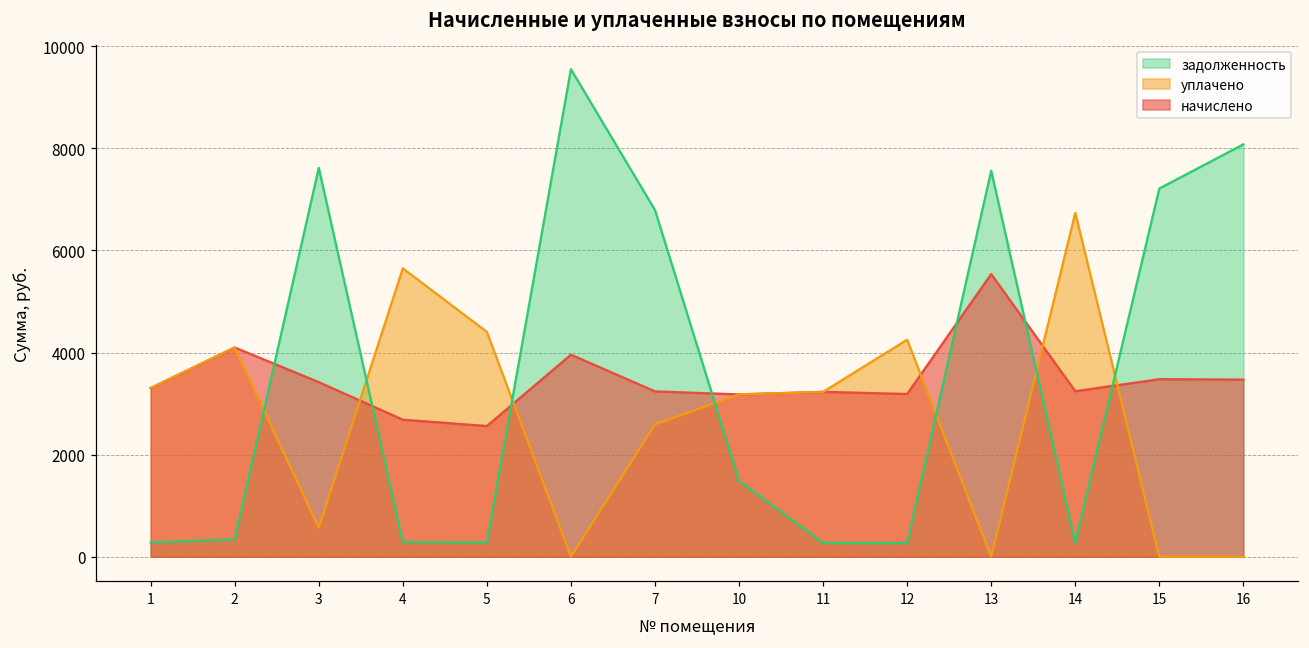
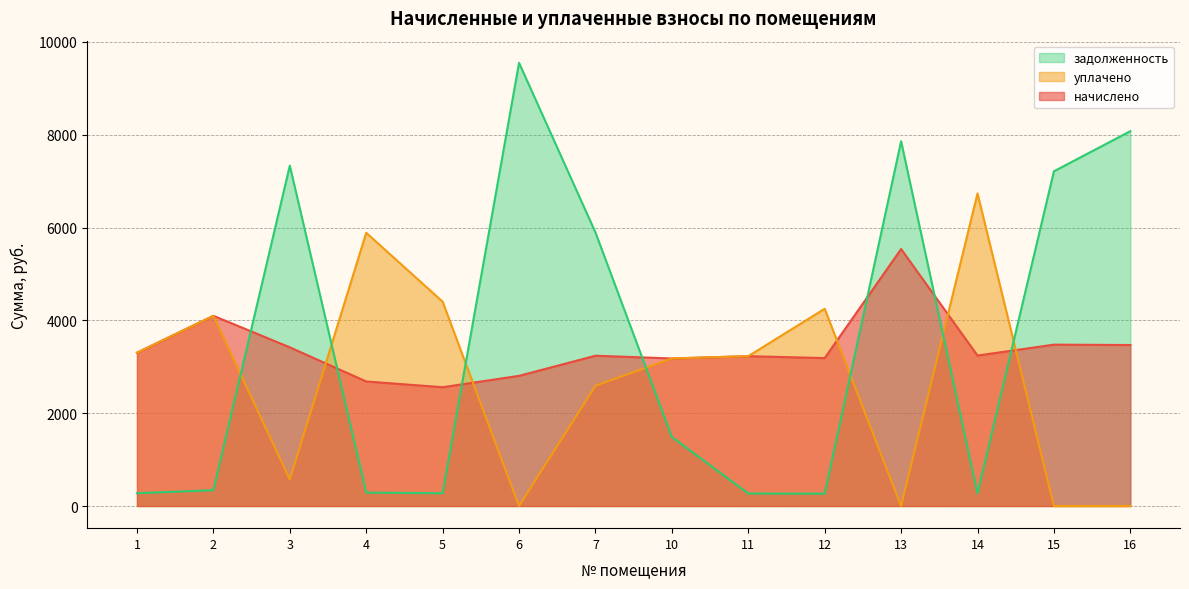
задолженность, 3: 7600 -> 7300
уплачено, 4: 5600 -> 5900
начислено, 6: 4000 -> 2800
задолженность, 7: 6800 -> 5900
задолженность, 13: 7600 -> 7900
